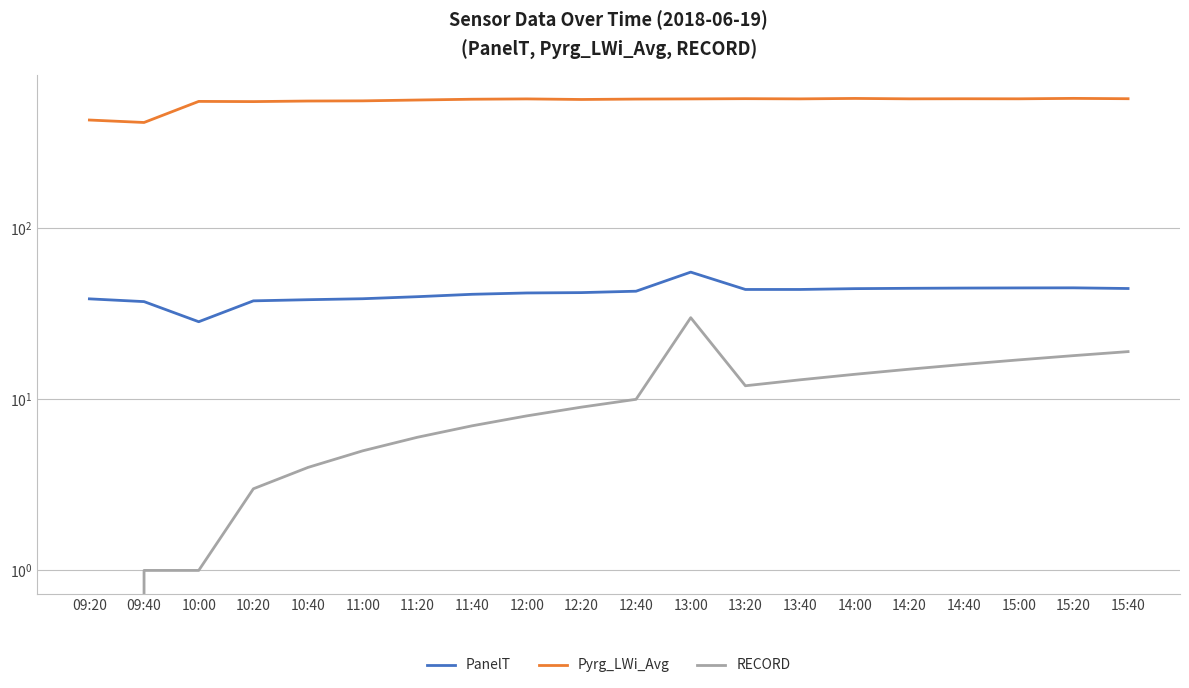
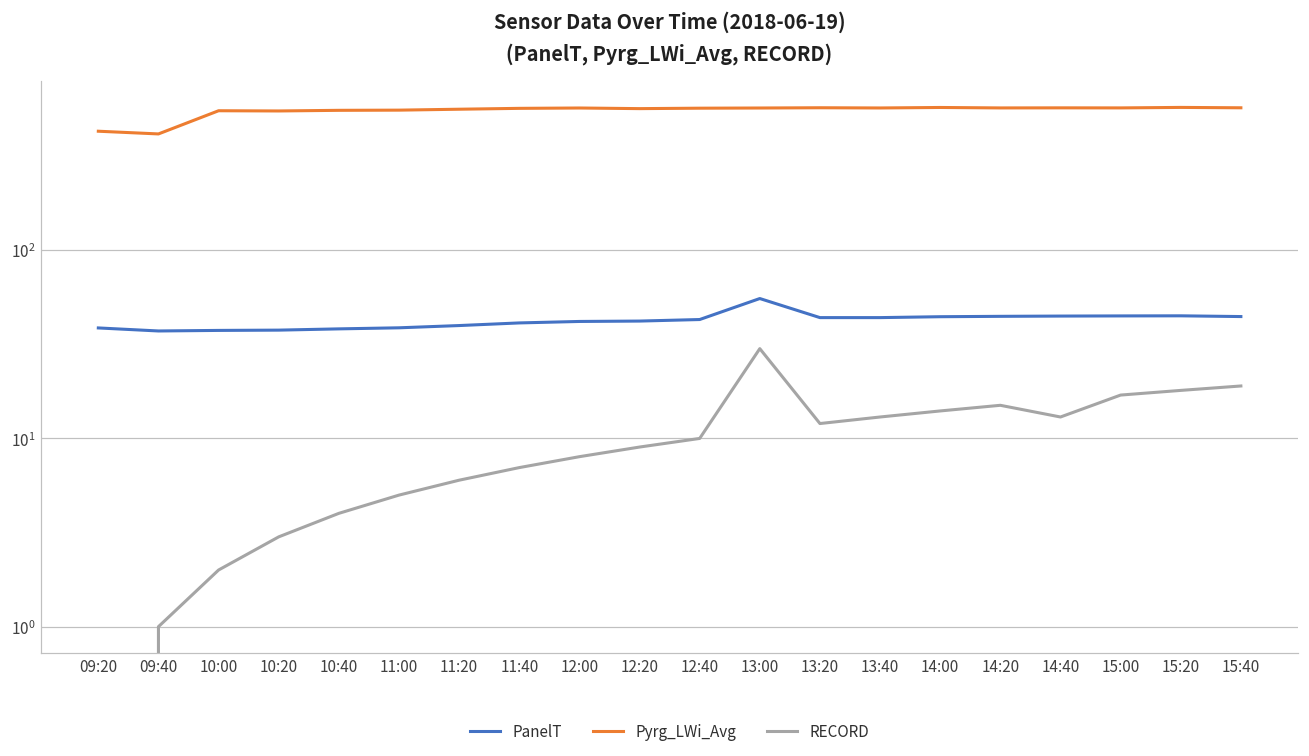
PanelT, 10:00: 28 -> 37
RECORD, 10:00: 1 -> 2
RECORD, 14:40: 16 -> 13
